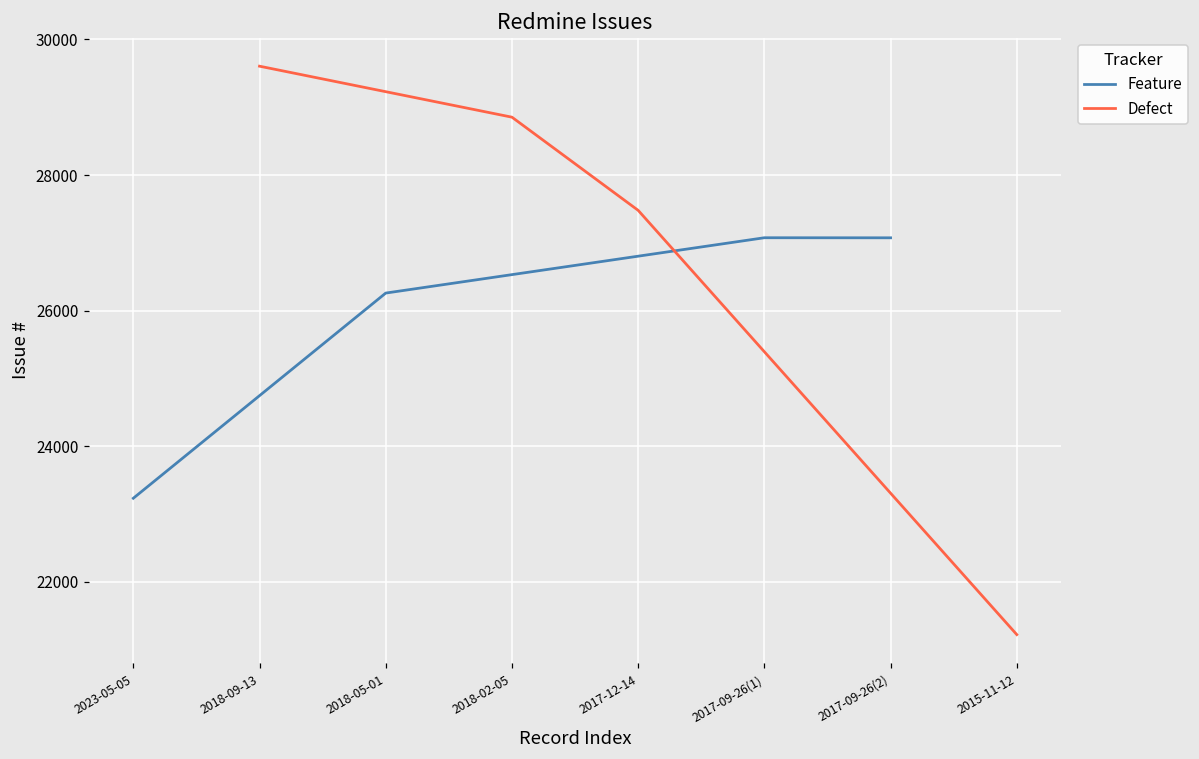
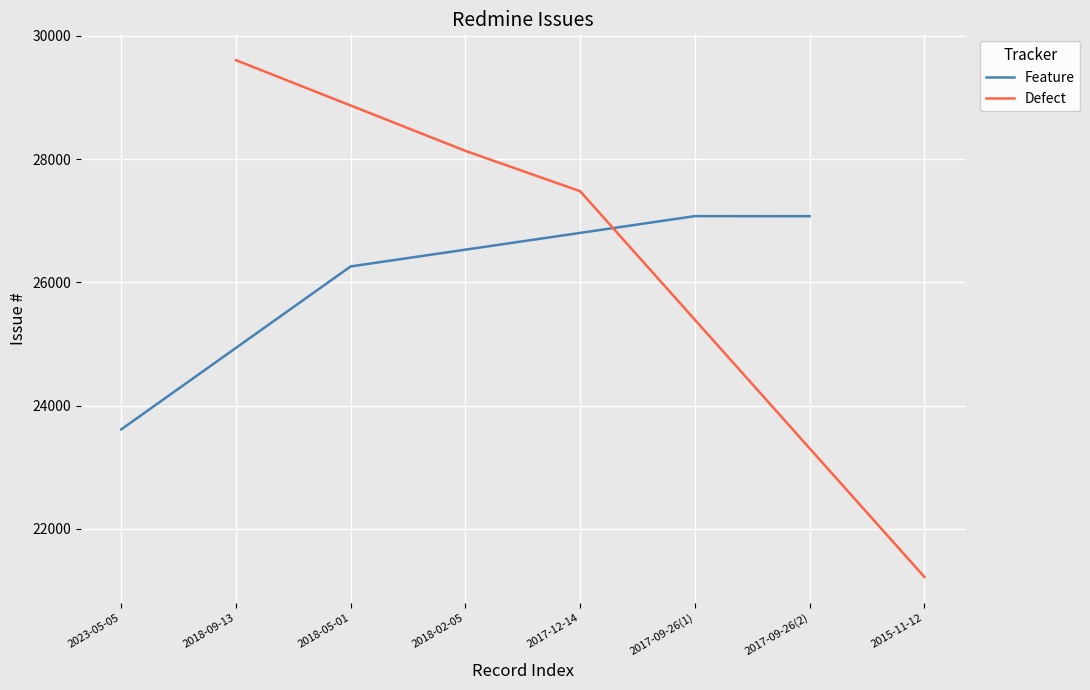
Feature, 2023-05-05: 23200 -> 23600
Defect, 2018-02-05: 28900 -> 28100
